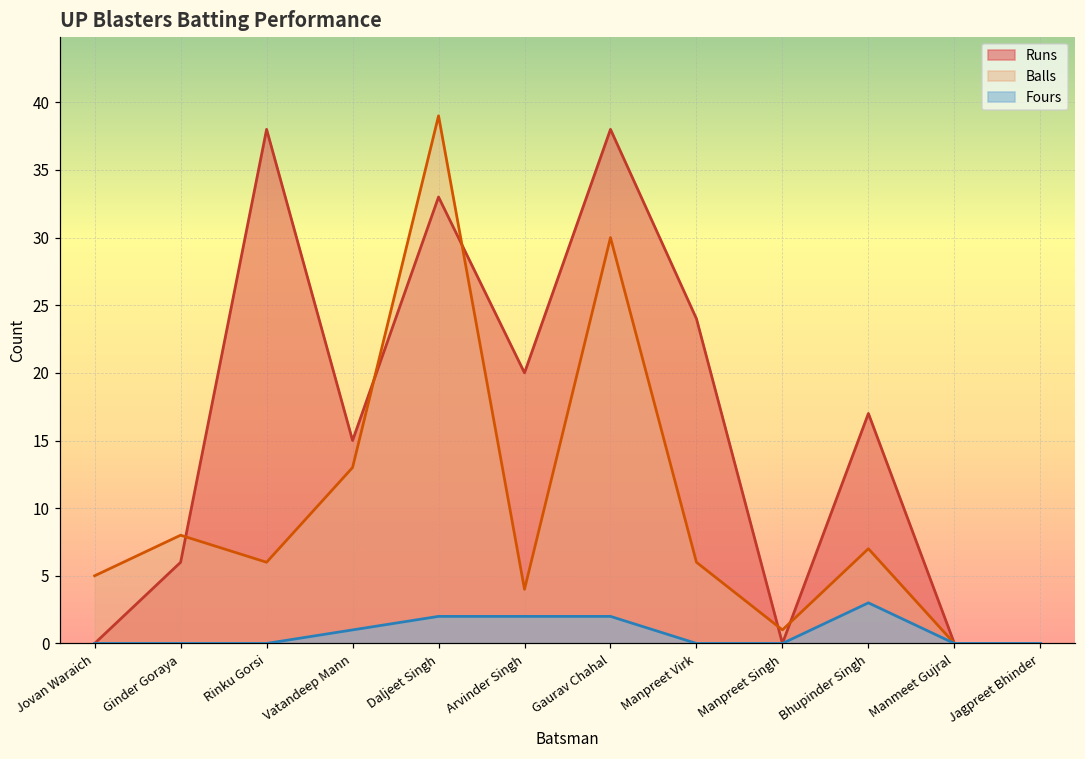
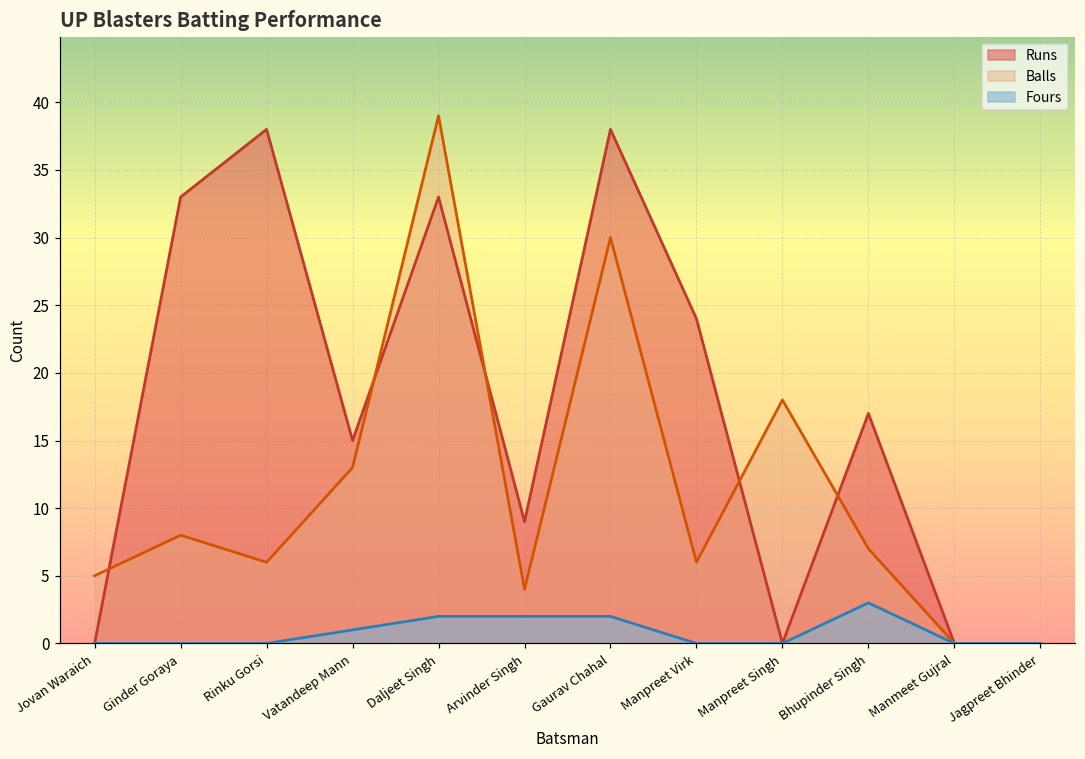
Runs, Ginder Goraya: 6 -> 33
Runs, Arvinder Singh: 20 -> 9
Balls, Manpreet Singh: 1 -> 18
